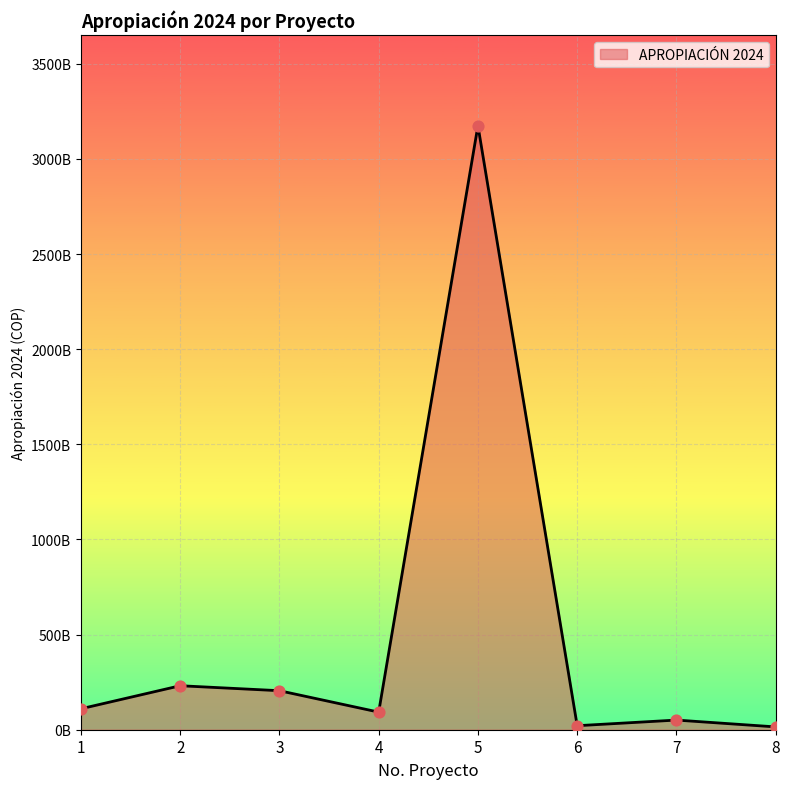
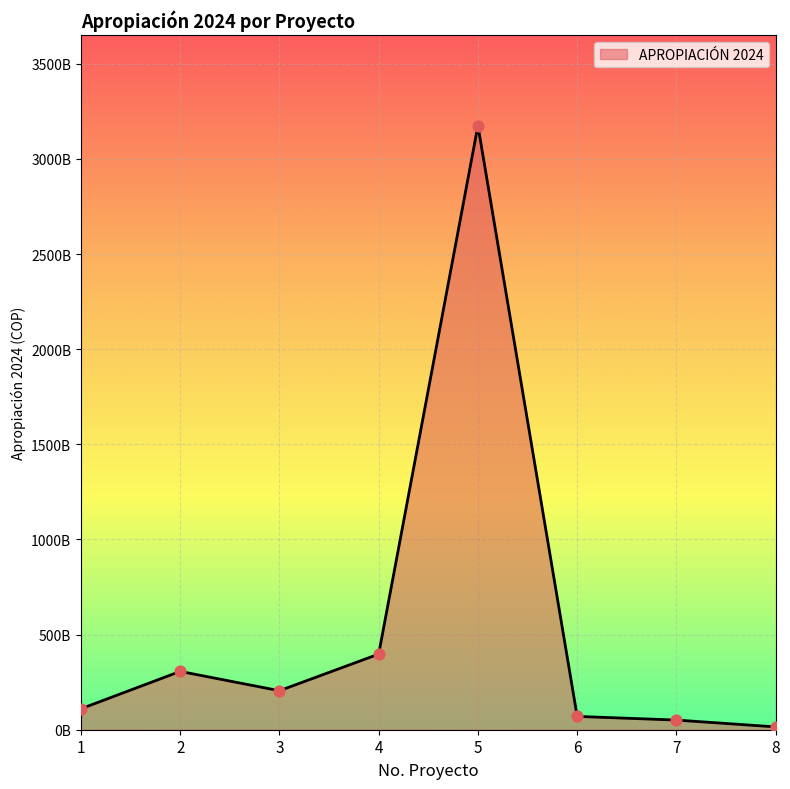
2: 230000000000 -> 310000000000
4: 90000000000 -> 400000000000
6: 20000000000 -> 70000000000
